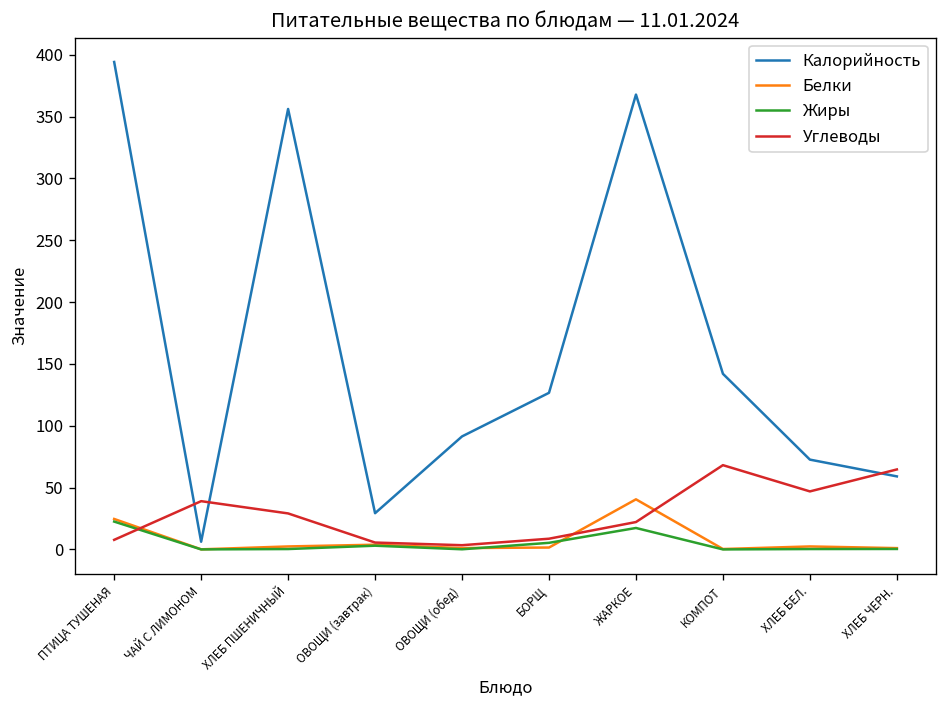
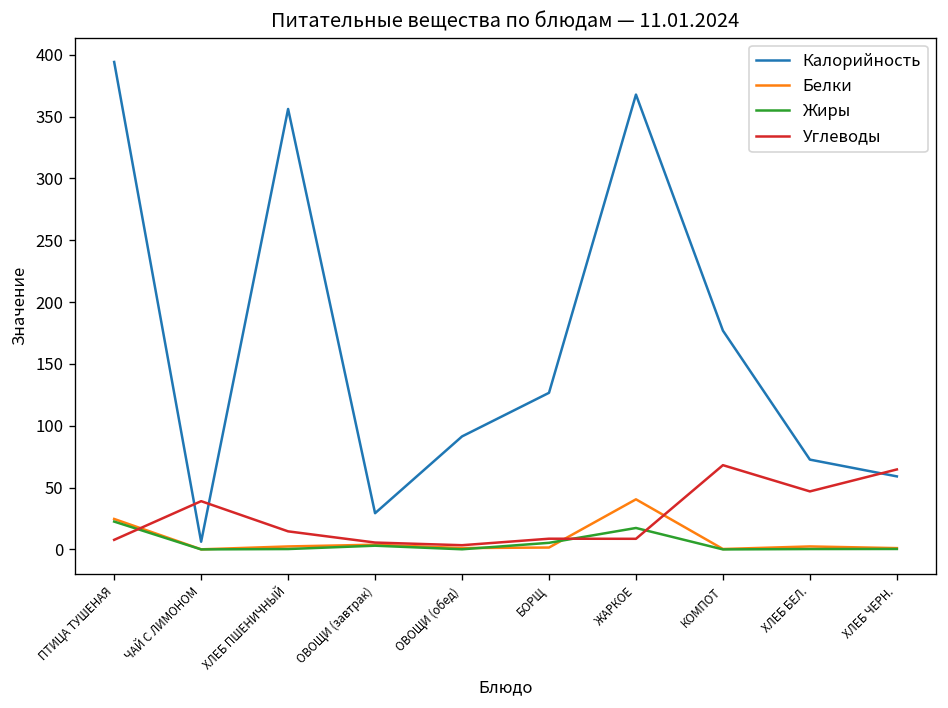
Углеводы, ХЛЕБ ПШЕНИЧНЫЙ: 29 -> 15
Углеводы, ЖАРКОЕ: 22 -> 9
Калорийность, КОМПОТ: 142 -> 177
